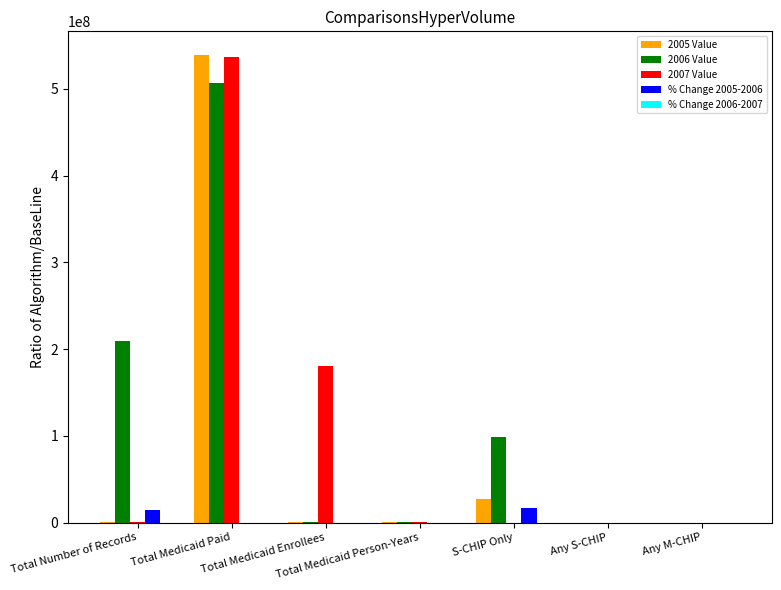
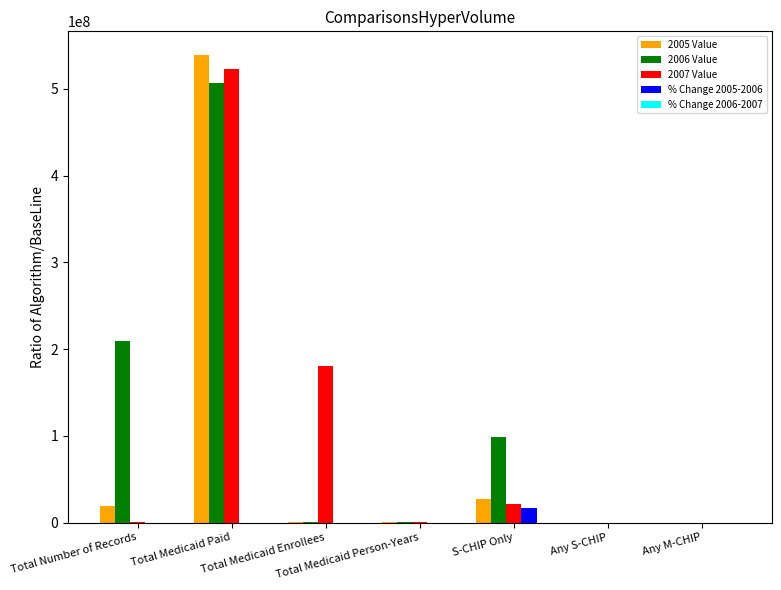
2005 Value, Total Number of Records: 0 -> 20000000
% Change 2005-2006, Total Number of Records: 10000000 -> 0
2007 Value, Total Medicaid Paid: 540000000 -> 520000000
2007 Value, S-CHIP Only: 0 -> 20000000
